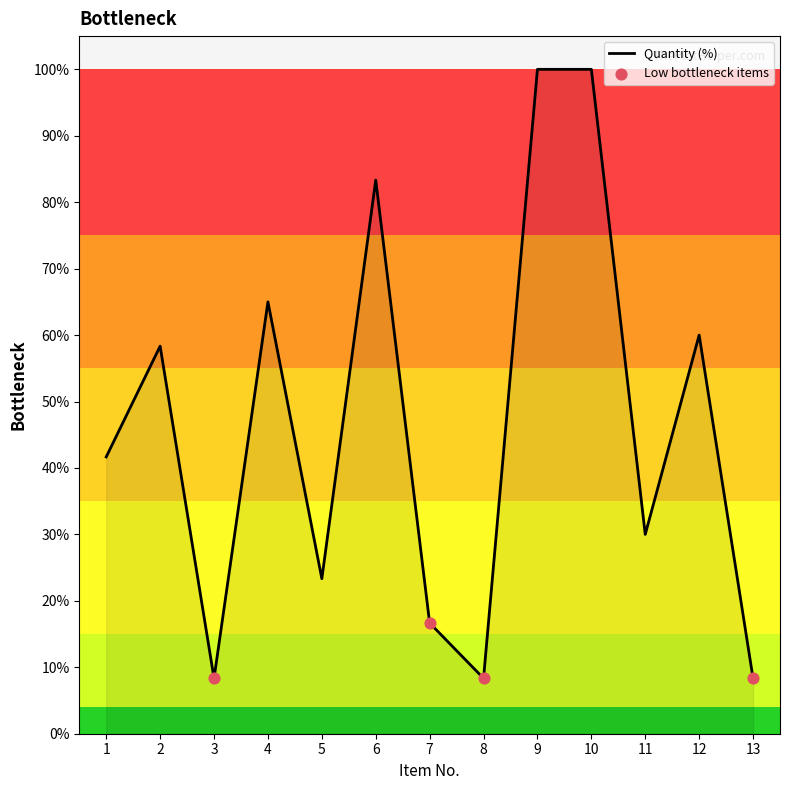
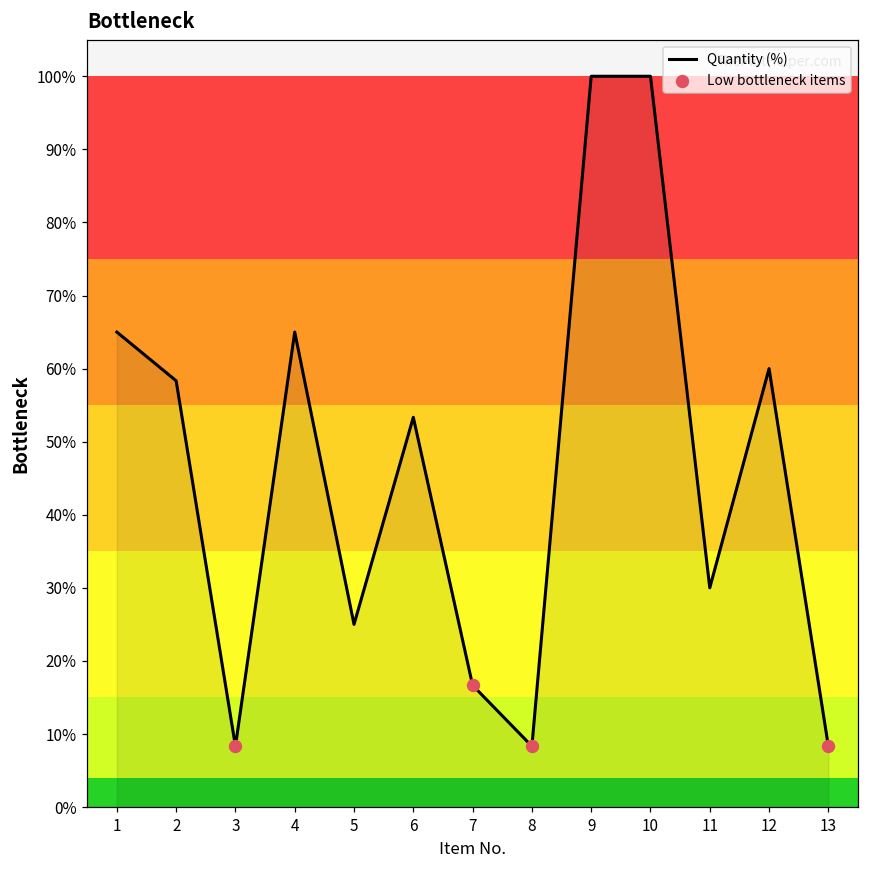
Quantity (%), 1: 42% -> 65%
Quantity (%), 5: 23% -> 25%
Quantity (%), 6: 83% -> 53%
